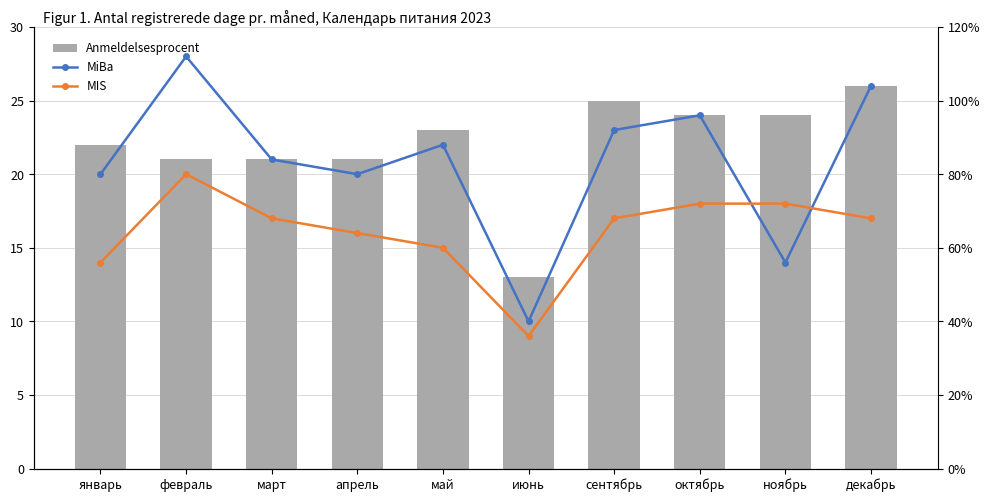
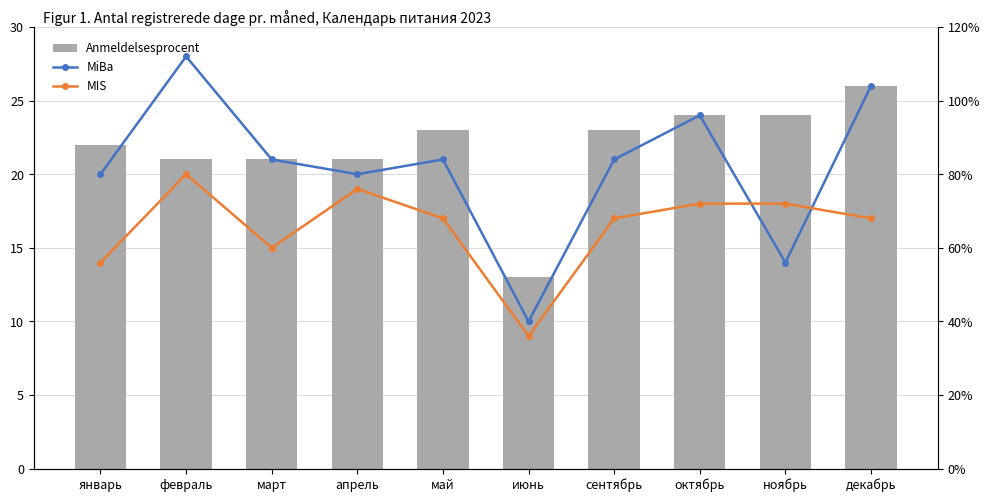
Anmeldelsesprocent, сентябрь: 25 -> 23
MIS, март: 68% -> 60%
MIS, апрель: 64% -> 76%
MiBa, май: 88% -> 84%
MIS, май: 60% -> 68%
MiBa, сентябрь: 92% -> 84%
